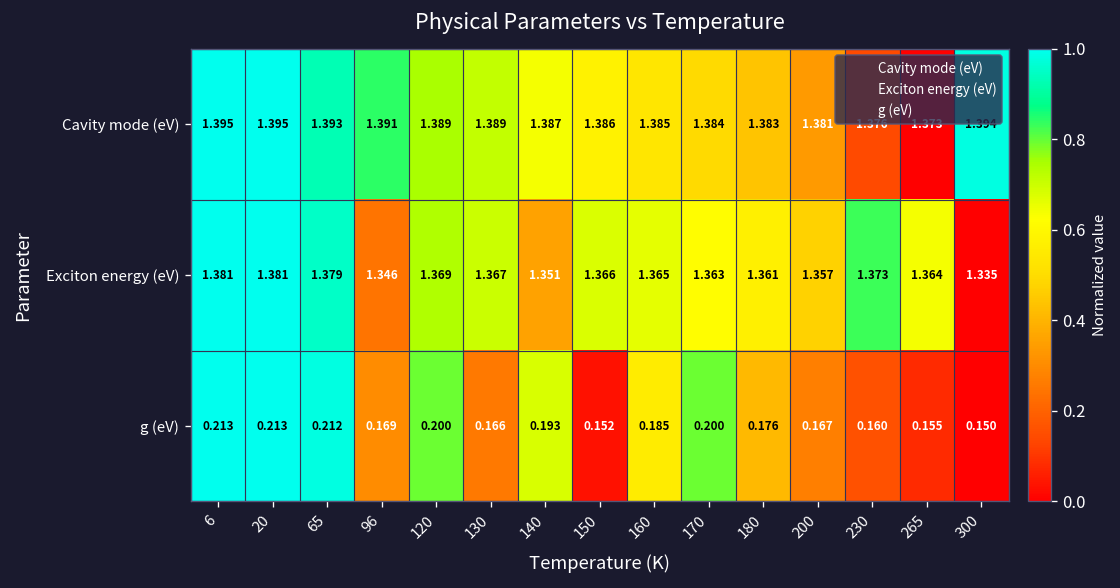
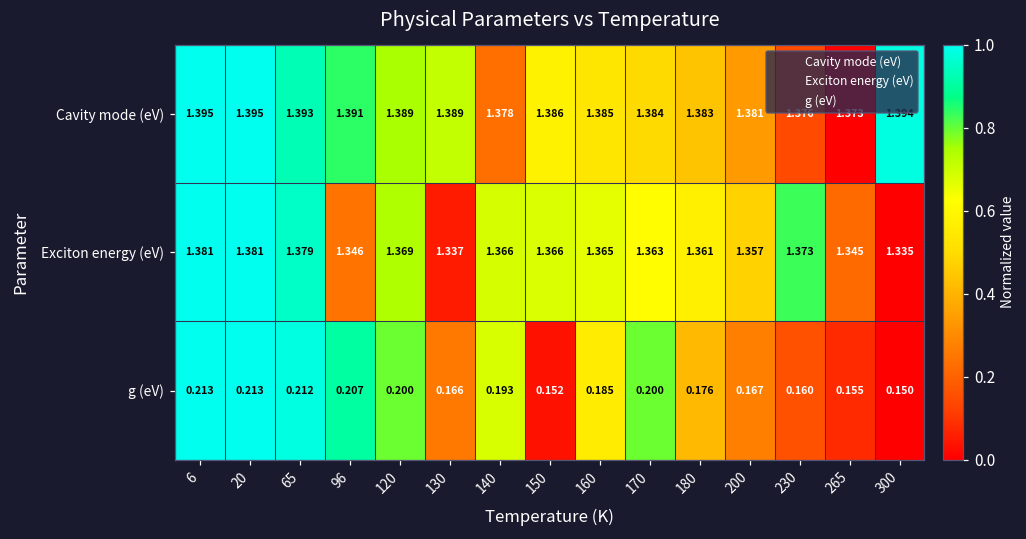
Cavity mode (eV), 140: 1.387 -> 1.378
Exciton energy (eV), 130: 1.367 -> 1.337
Exciton energy (eV), 140: 1.351 -> 1.366
Exciton energy (eV), 265: 1.364 -> 1.345
g (eV), 96: 0.169 -> 0.207
